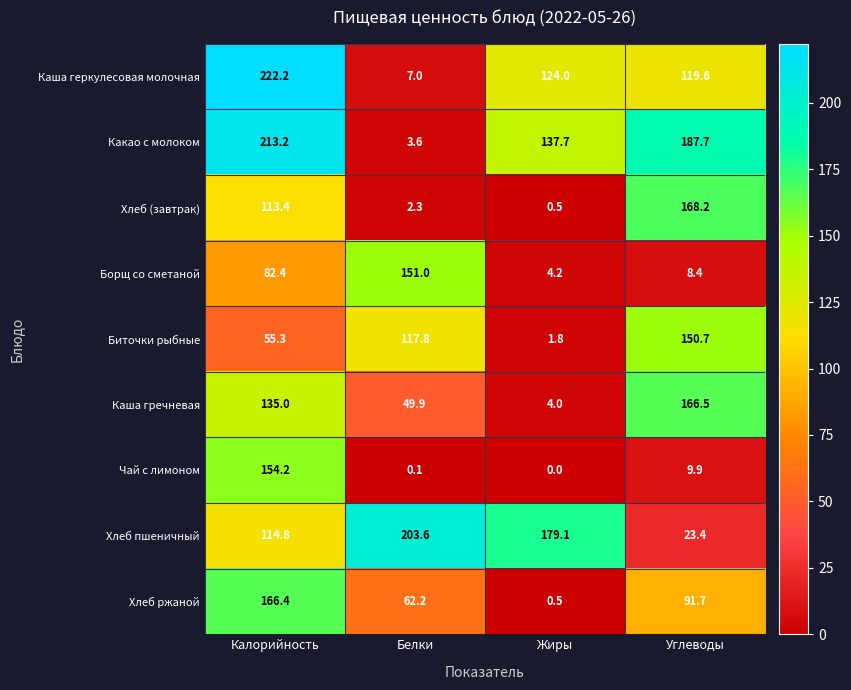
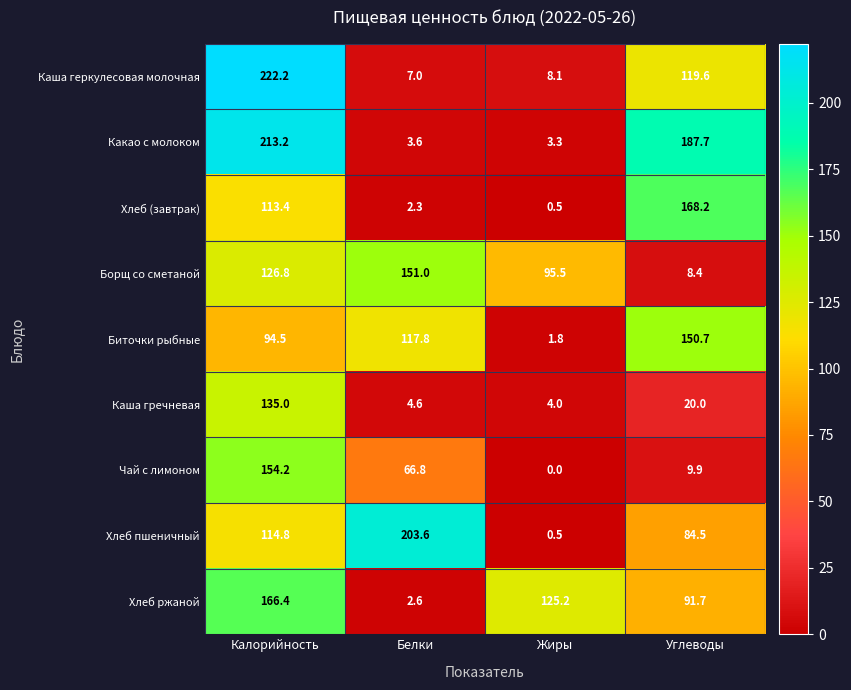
Каша геркулесовая молочная, Жиры: 124.0 -> 8.1
Какао с молоком, Жиры: 137.7 -> 3.3
Борщ со сметаной, Калорийность: 82.4 -> 126.8
Борщ со сметаной, Жиры: 4.2 -> 95.5
Биточки рыбные, Калорийность: 55.3 -> 94.5
Каша гречневая, Белки: 49.9 -> 4.6
Каша гречневая, Углеводы: 166.5 -> 20.0
Чай с лимоном, Белки: 0.1 -> 66.8
Хлеб пшеничный, Жиры: 179.1 -> 0.5
Хлеб пшеничный, Углеводы: 23.4 -> 84.5
Хлеб ржаной, Белки: 62.2 -> 2.6
Хлеб ржаной, Жиры: 0.5 -> 125.2
